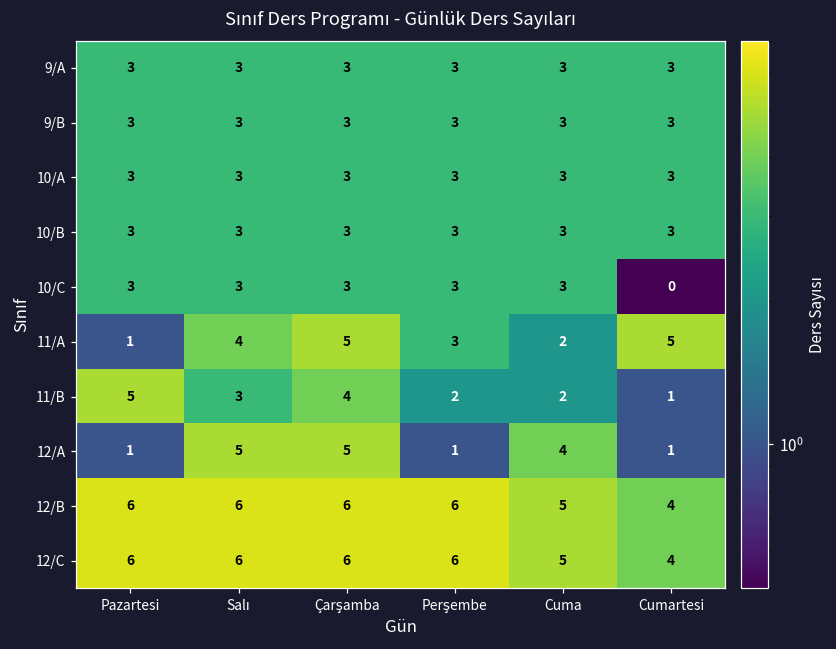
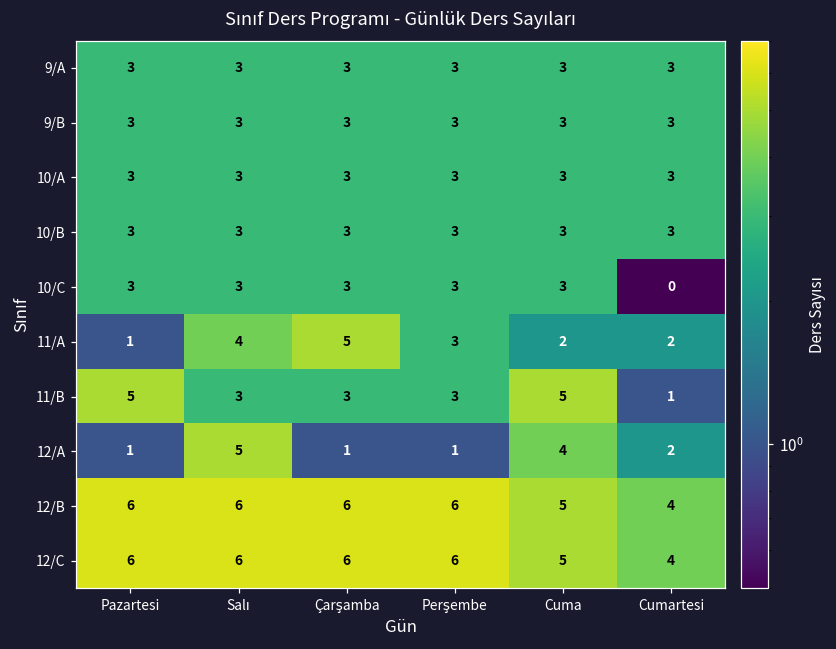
11/A, Cumartesi: 5 -> 2
11/B, Çarşamba: 4 -> 3
11/B, Perşembe: 2 -> 3
11/B, Cuma: 2 -> 5
12/A, Çarşamba: 5 -> 1
12/A, Cumartesi: 1 -> 2
